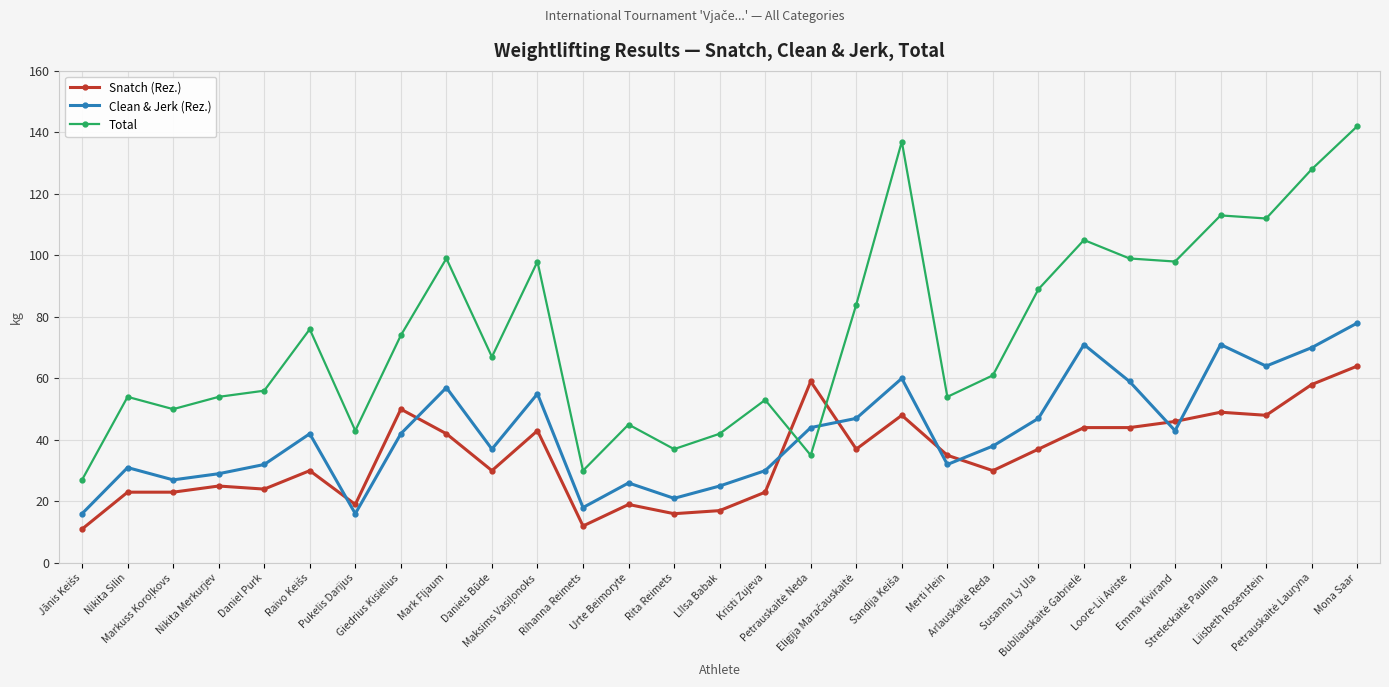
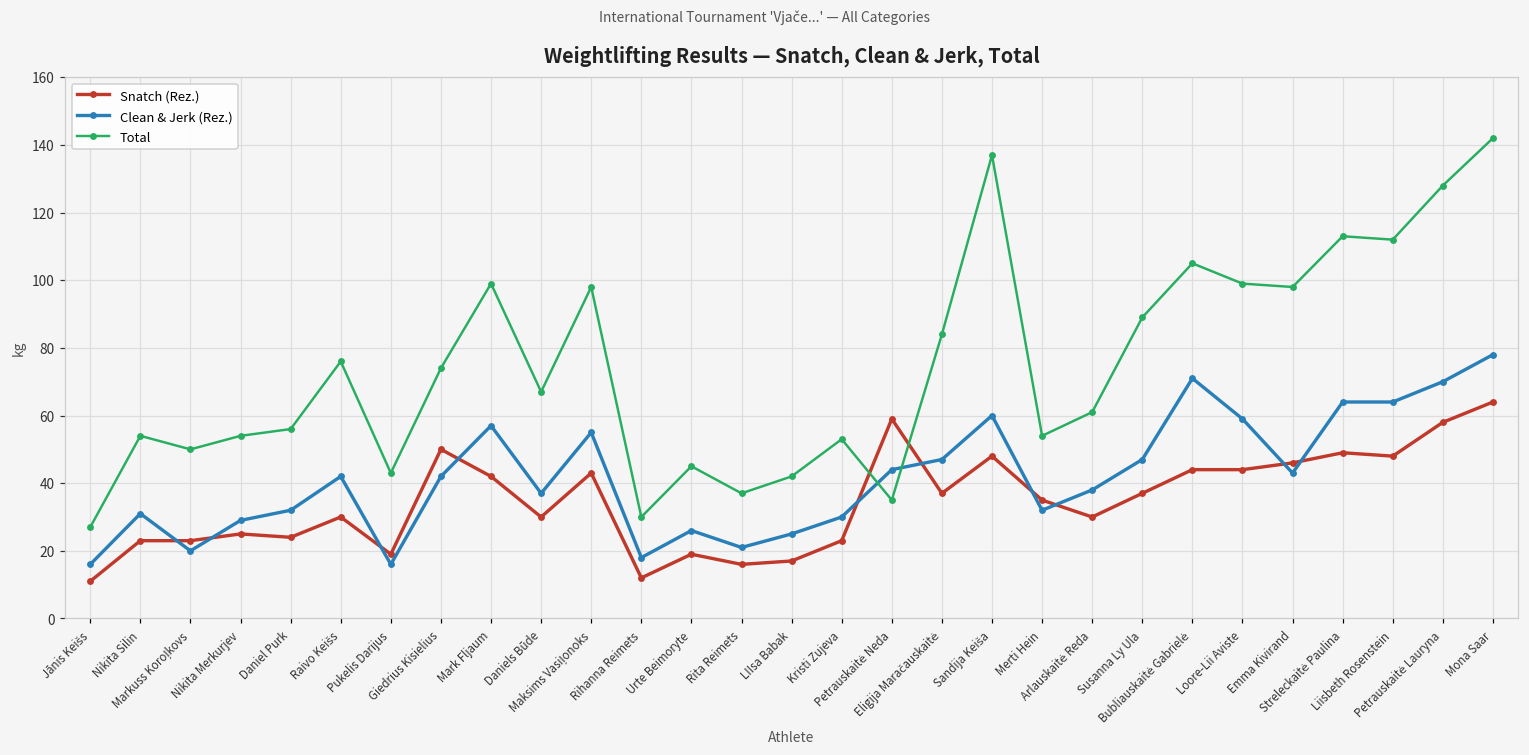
Clean & Jerk (Rez.), Markuss Koroļkovs: 27 -> 20
Clean & Jerk (Rez.), Streleckaitė Paulina: 71 -> 64
